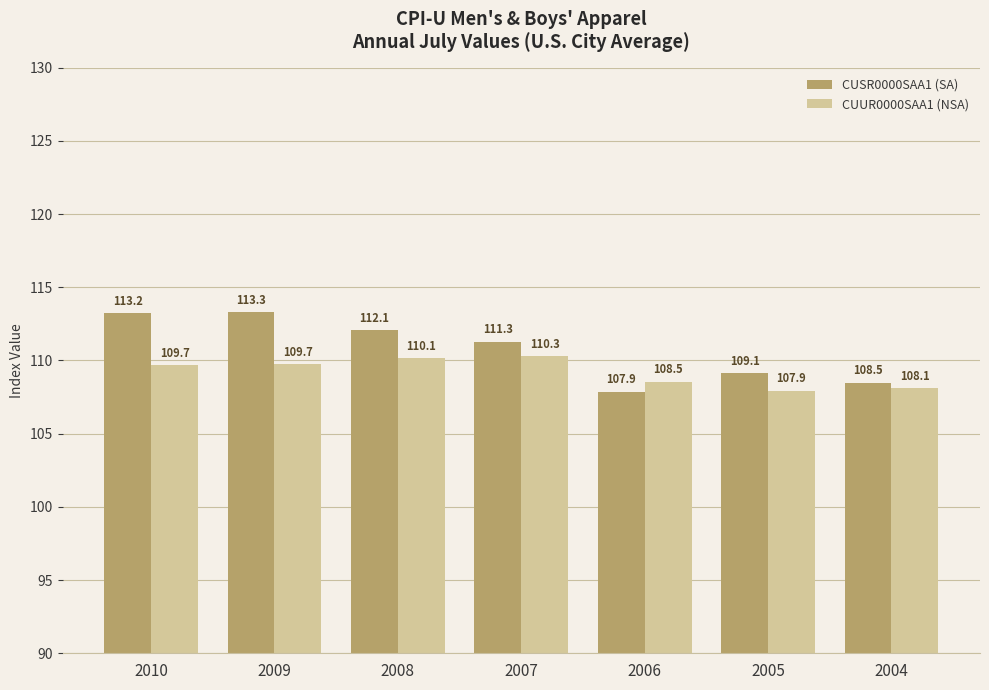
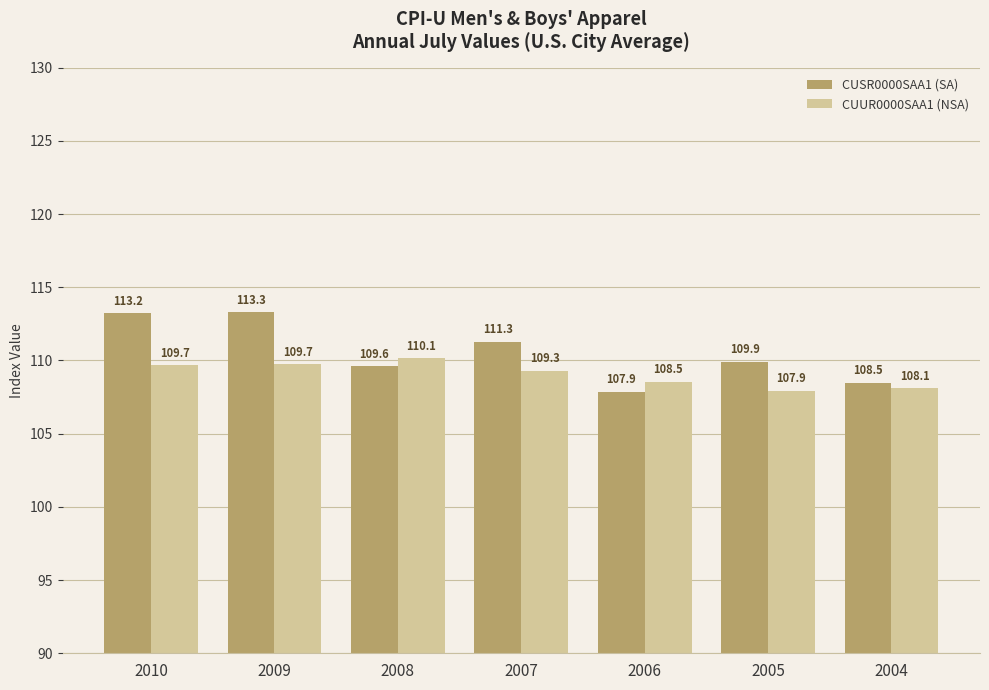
CUSR0000SAA1 (SA), 2008: 112.1 -> 109.6
CUUR0000SAA1 (NSA), 2007: 110.3 -> 109.3
CUSR0000SAA1 (SA), 2005: 109.1 -> 109.9
